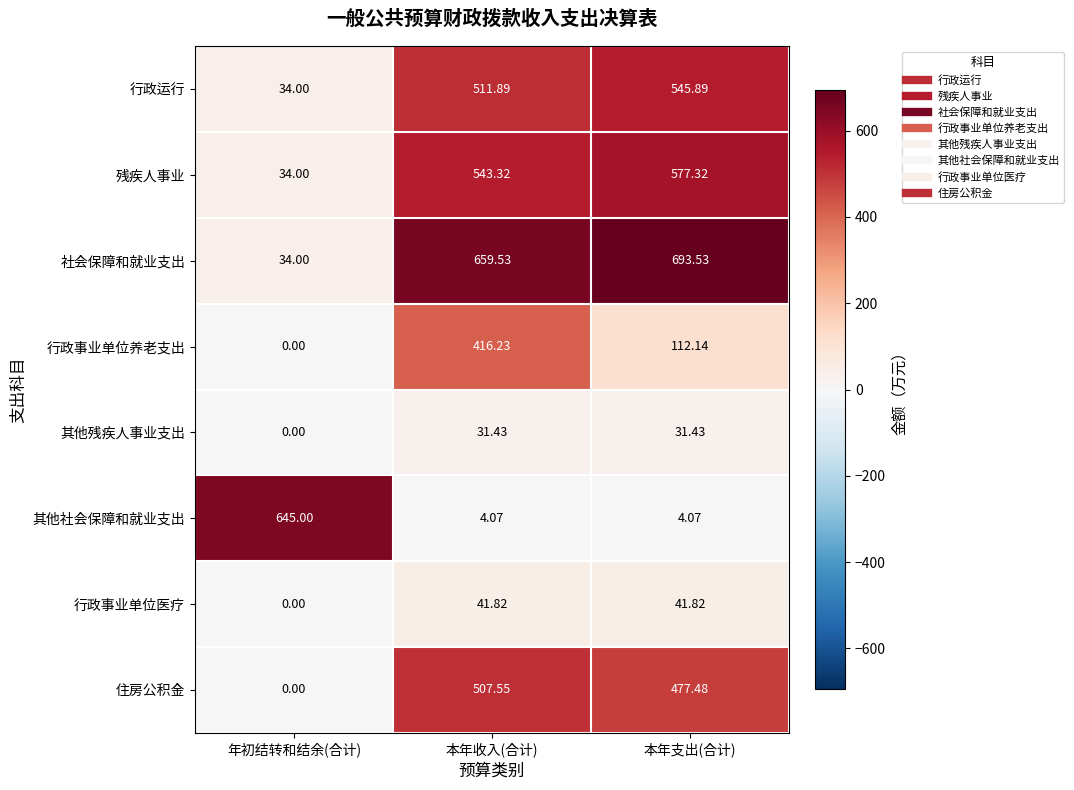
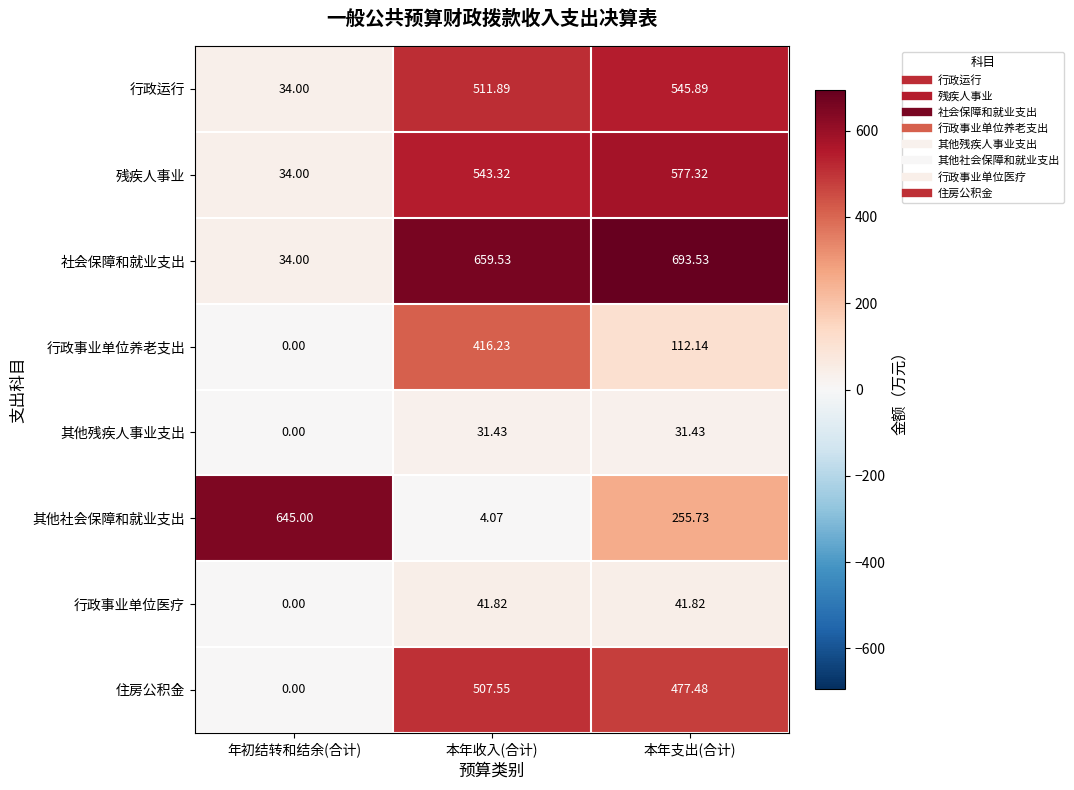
其他社会保障和就业支出, 本年支出(合计): 4.07 -> 255.73
